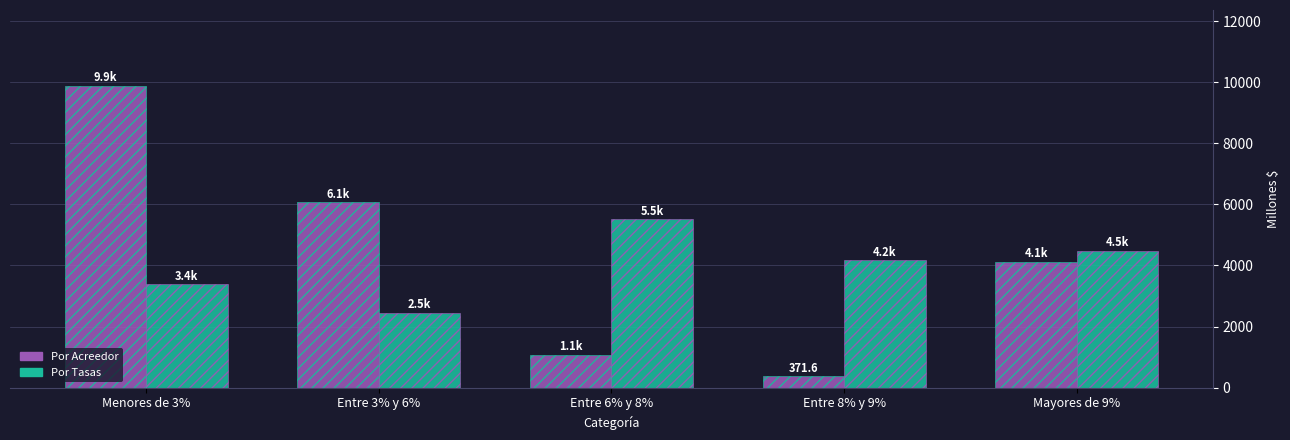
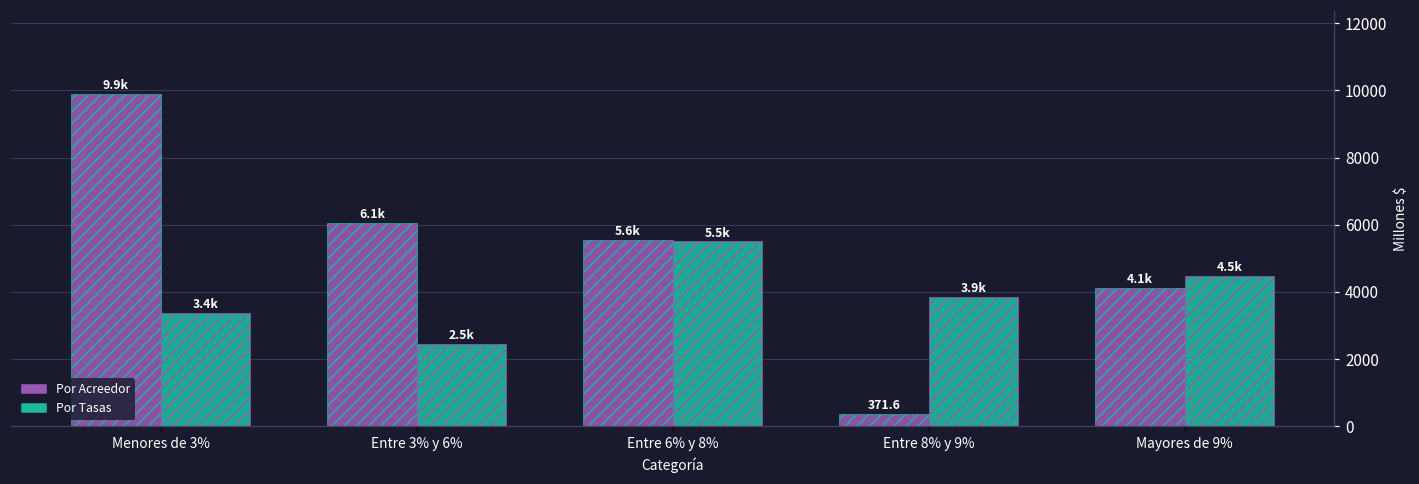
Por Acreedor, Entre 6% y 8%: 1.1k -> 5.6k
Por Tasas, Entre 8% y 9%: 4.2k -> 3.9k
